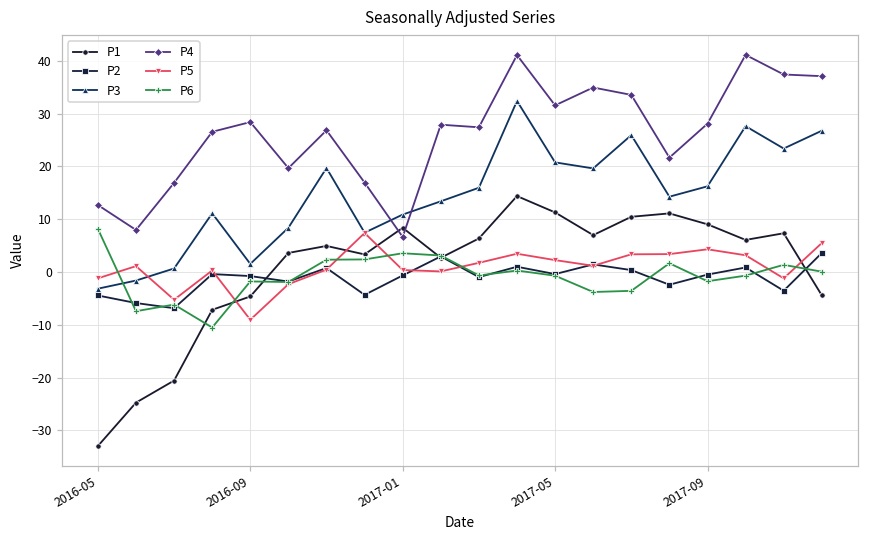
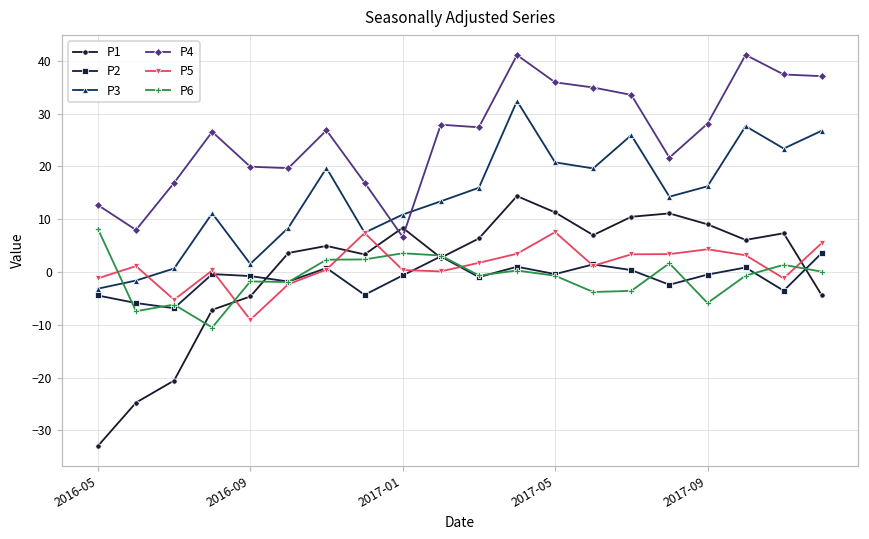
P4, 2016-09: 28 -> 20
P4, 2017-05: 32 -> 36
P5, 2017-05: 2 -> 8
P6, 2017-09: -2 -> -6
